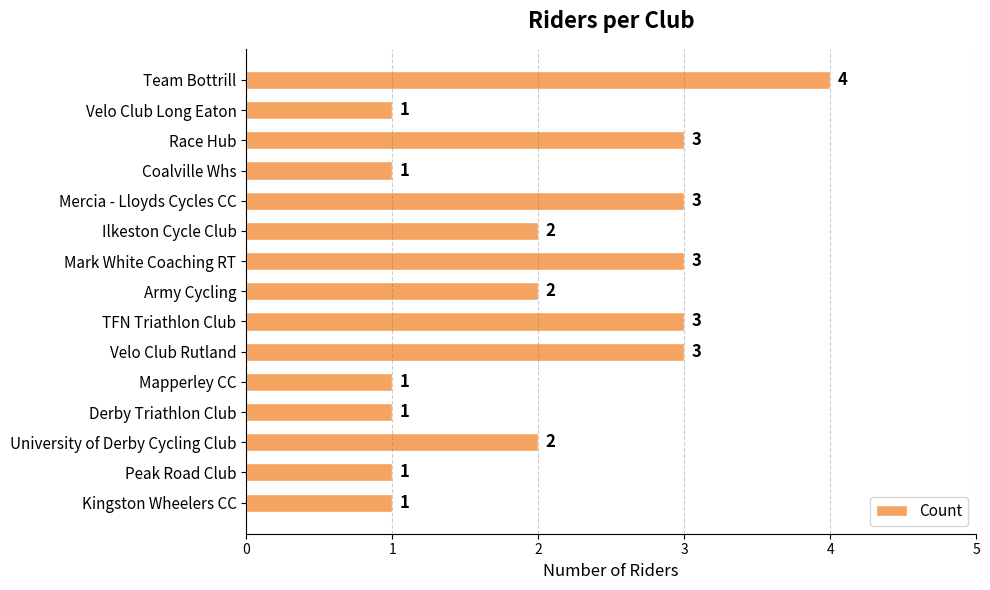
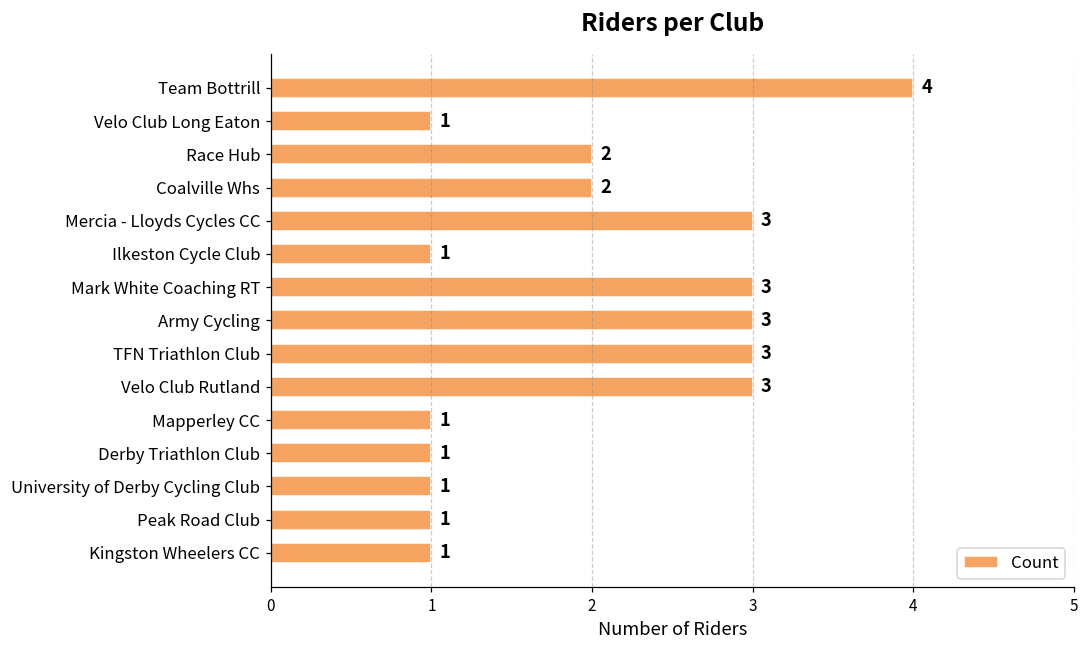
Race Hub: 3 -> 2
Coalville Whs: 1 -> 2
Ilkeston Cycle Club: 2 -> 1
Army Cycling: 2 -> 3
University of Derby Cycling Club: 2 -> 1
